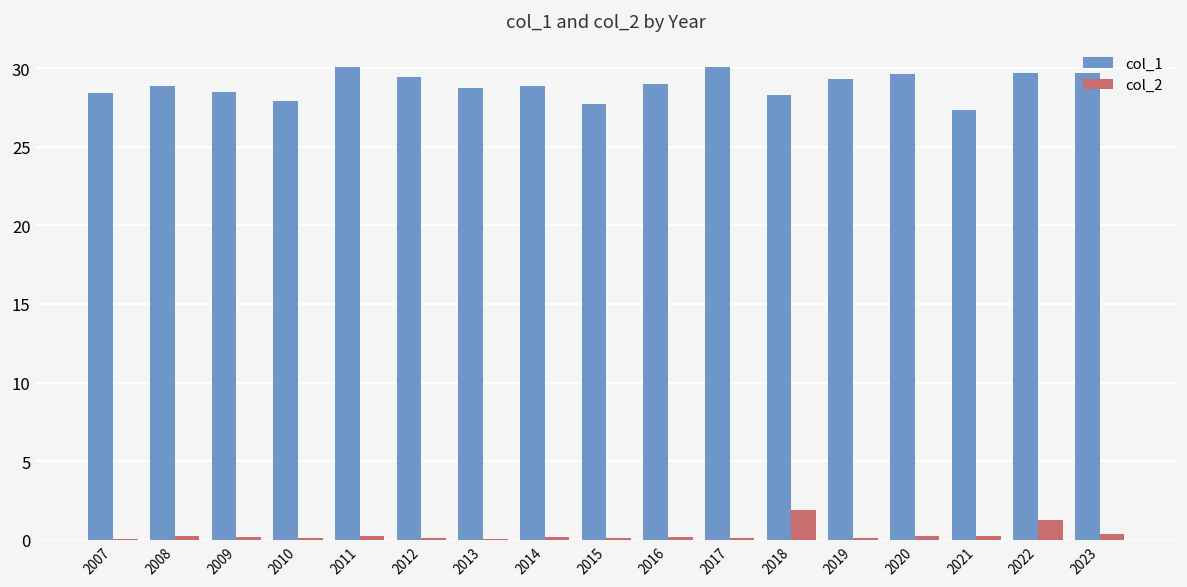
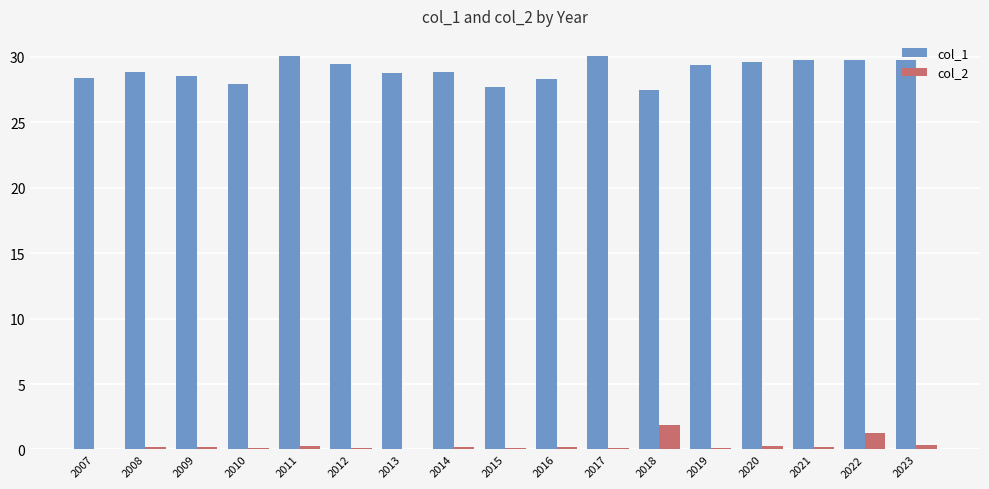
col_1, 2016: 29.0 -> 28.3
col_1, 2018: 28.3 -> 27.4
col_1, 2021: 27.4 -> 29.8
